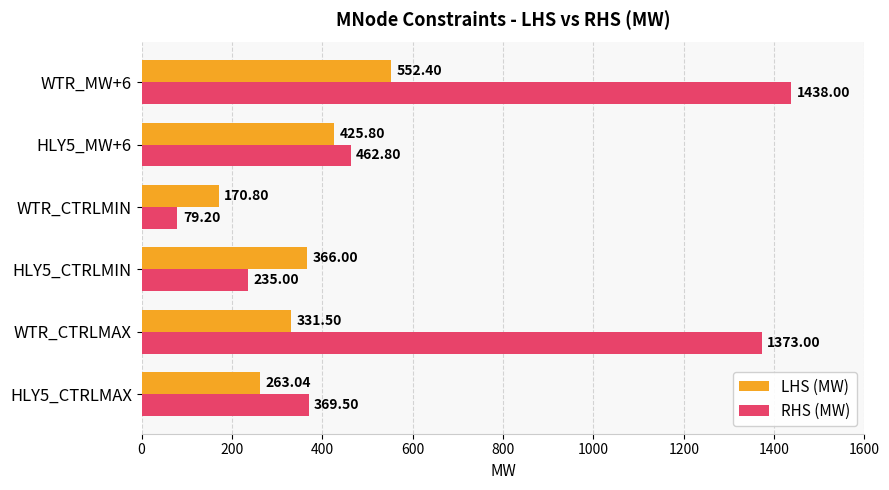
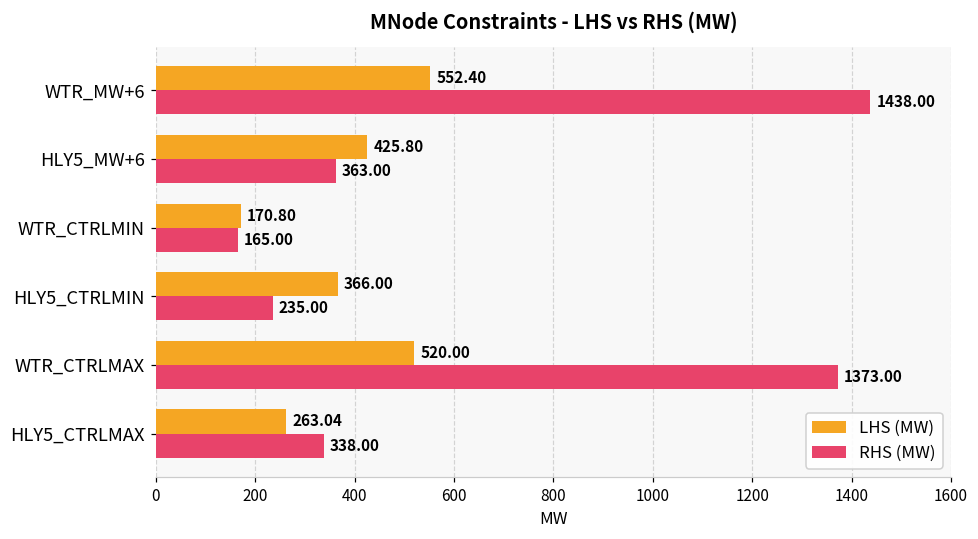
RHS (MW), HLY5_MW+6: 462.80 -> 363.00
RHS (MW), WTR_CTRLMIN: 79.20 -> 165.00
LHS (MW), WTR_CTRLMAX: 331.50 -> 520.00
RHS (MW), HLY5_CTRLMAX: 369.50 -> 338.00
